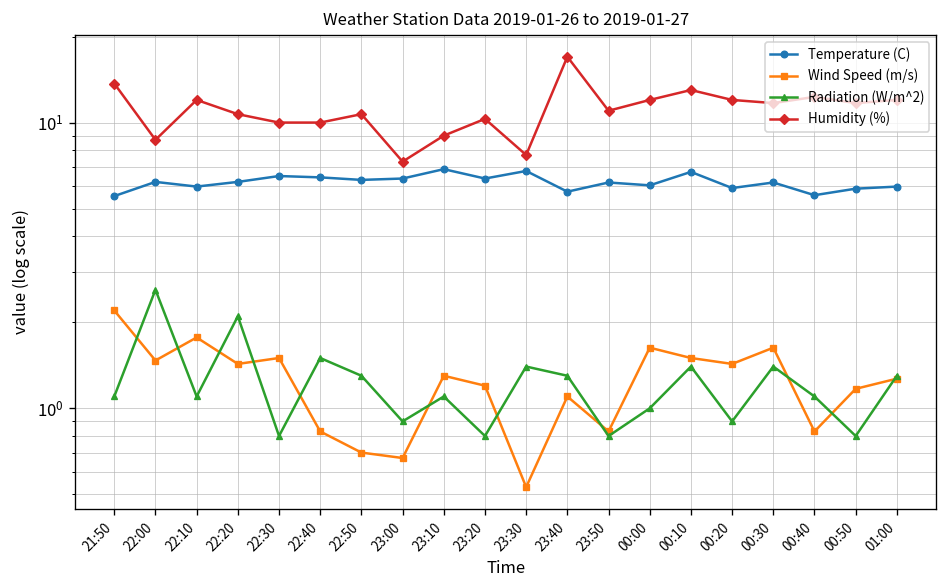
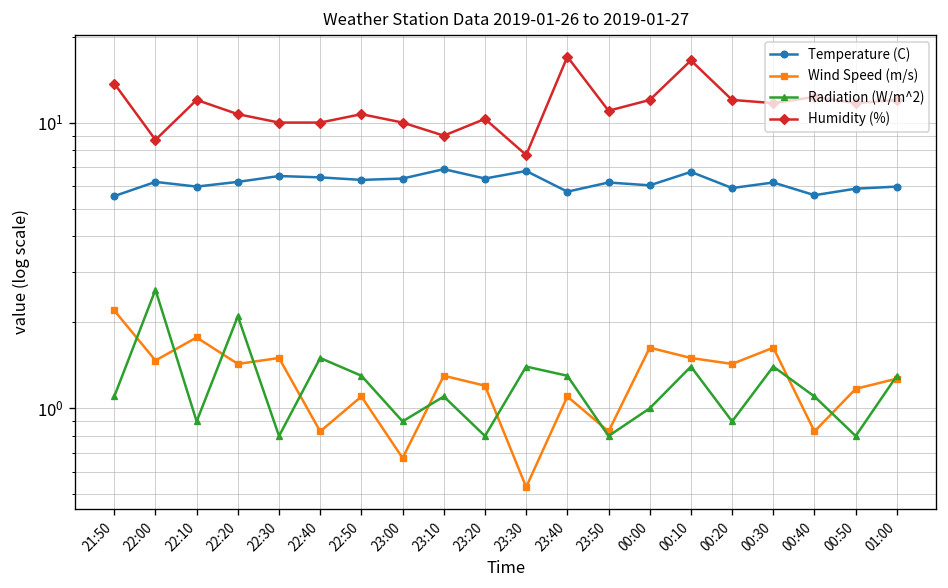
Radiation (W/m^2), 22:10: 1.1 -> 0.9
Wind Speed (m/s), 22:50: 0.7 -> 1.1
Humidity (%), 23:00: 7.3 -> 10.0
Humidity (%), 00:10: 13 -> 17
